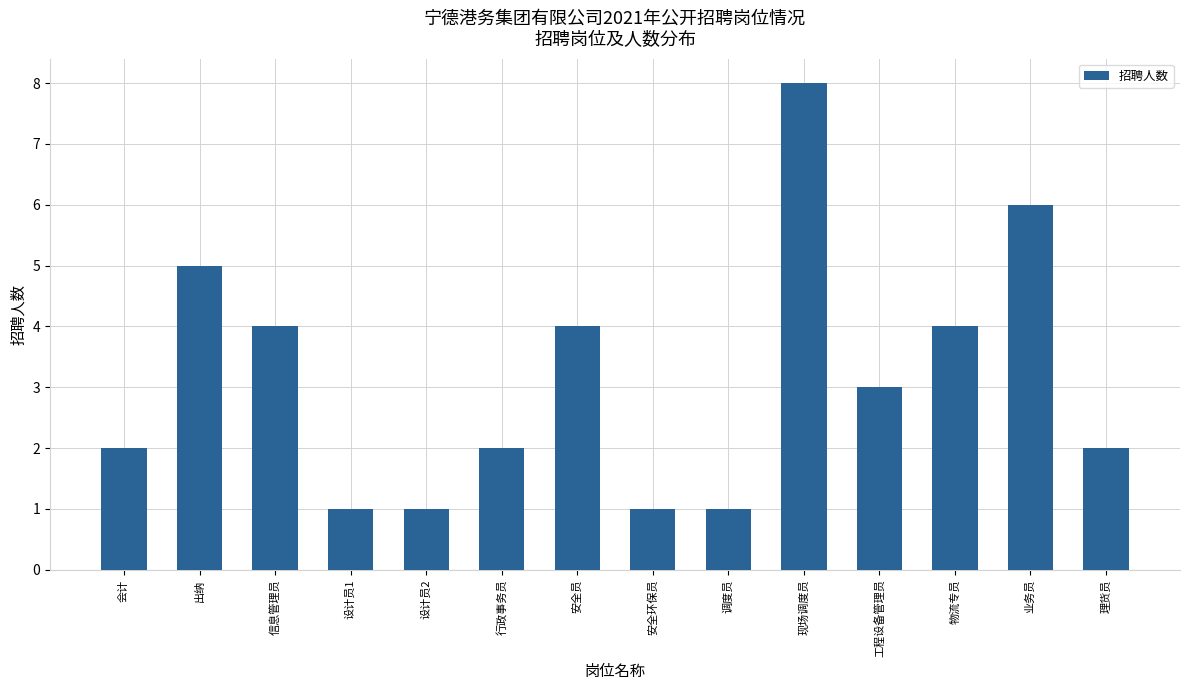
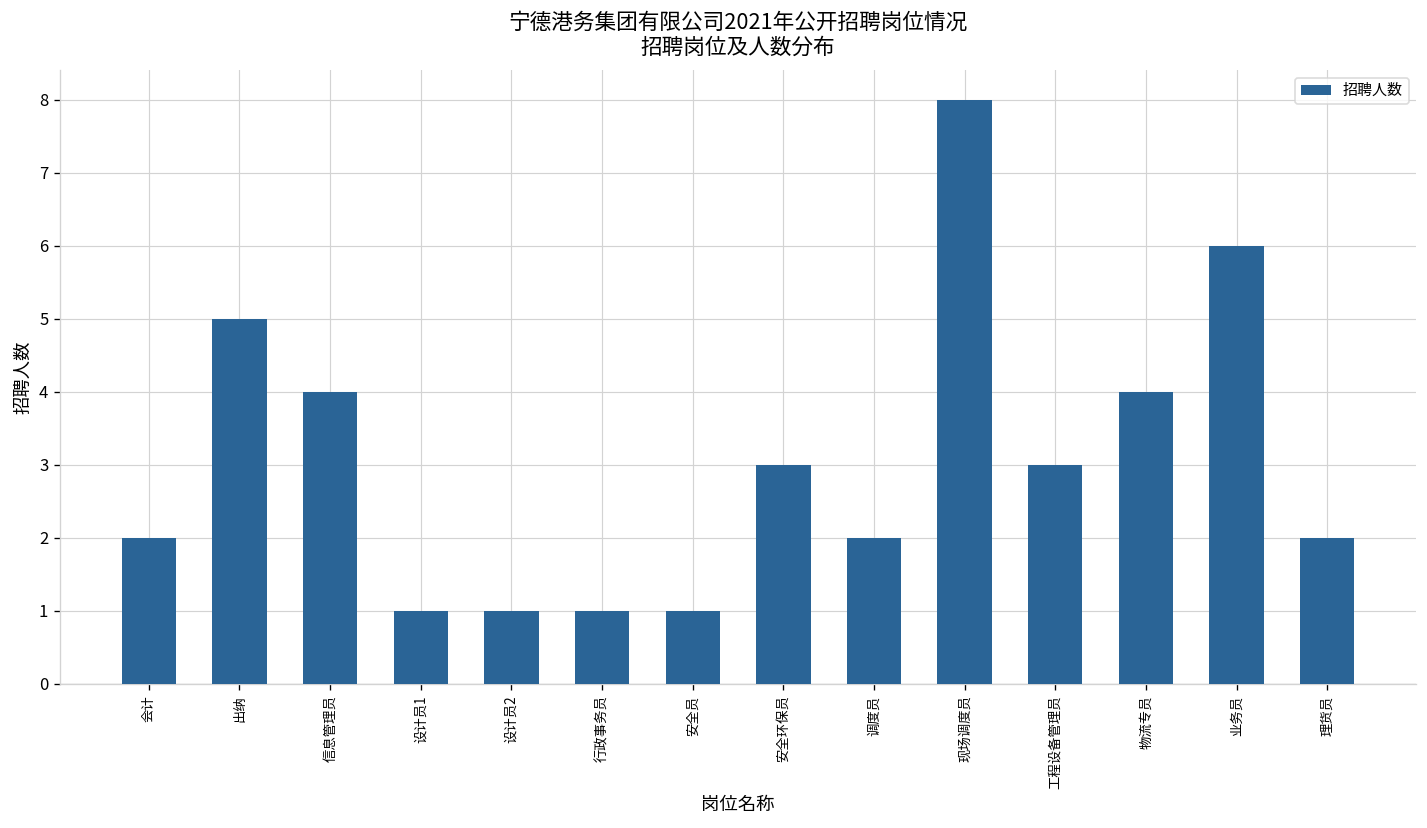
行政事务员: 2 -> 1
安全员: 4 -> 1
安全环保员: 1 -> 3
调度员: 1 -> 2
